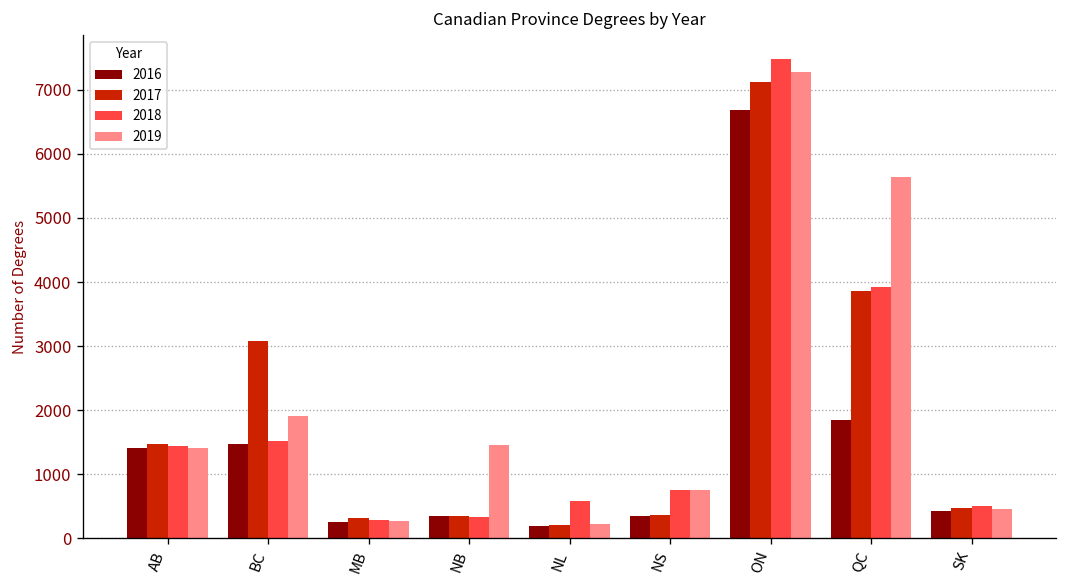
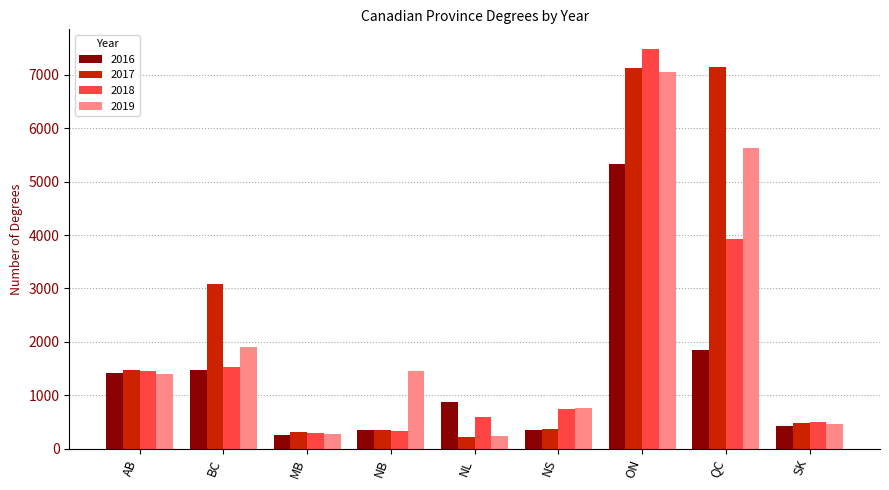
2016, NL: 200 -> 900
2016, ON: 6700 -> 5300
2019, ON: 7300 -> 7100
2017, QC: 3900 -> 7100
